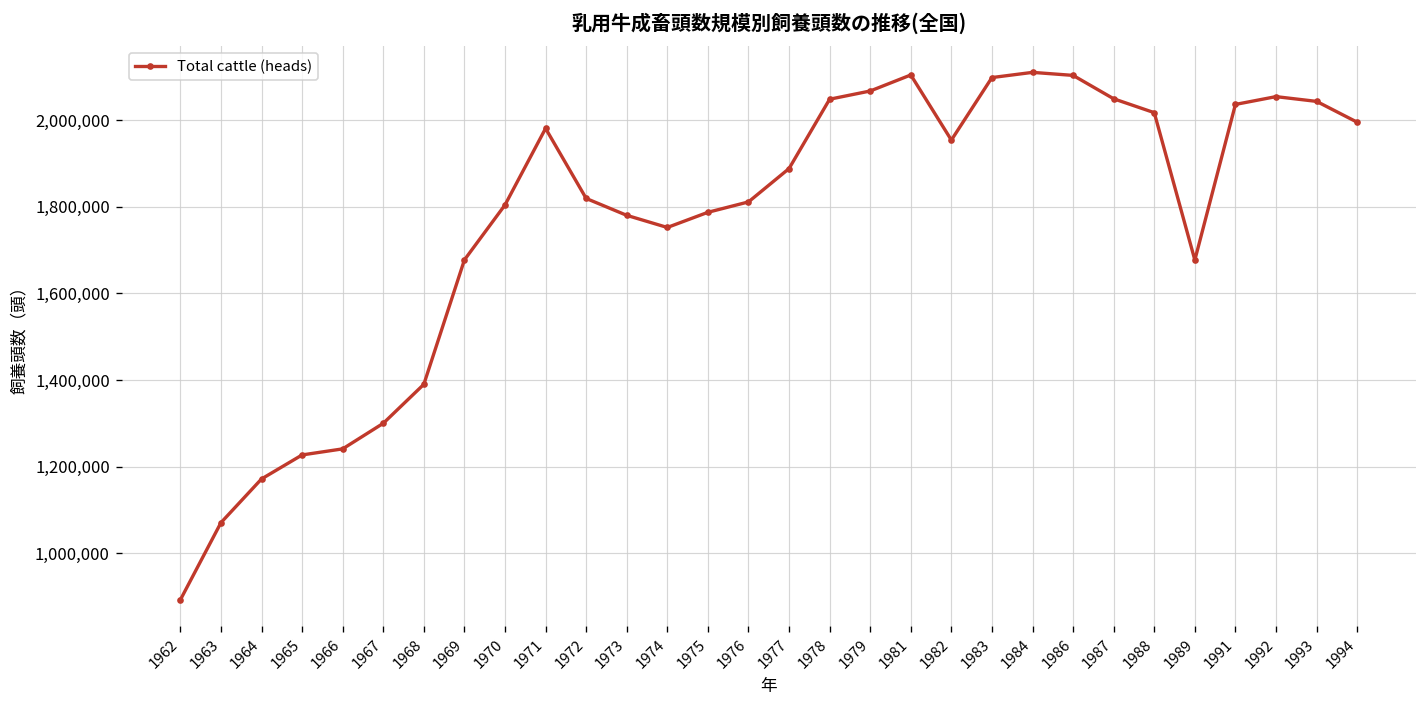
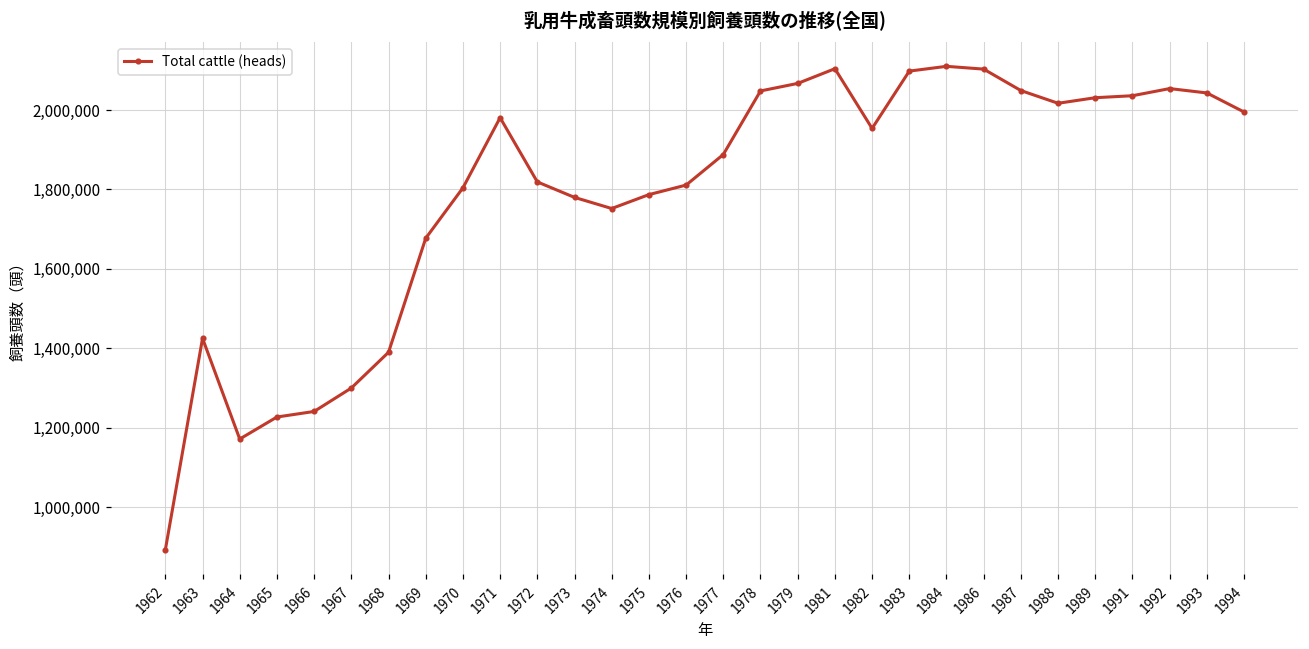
1963: 1,070,000 -> 1,430,000
1989: 1,680,000 -> 2,030,000
